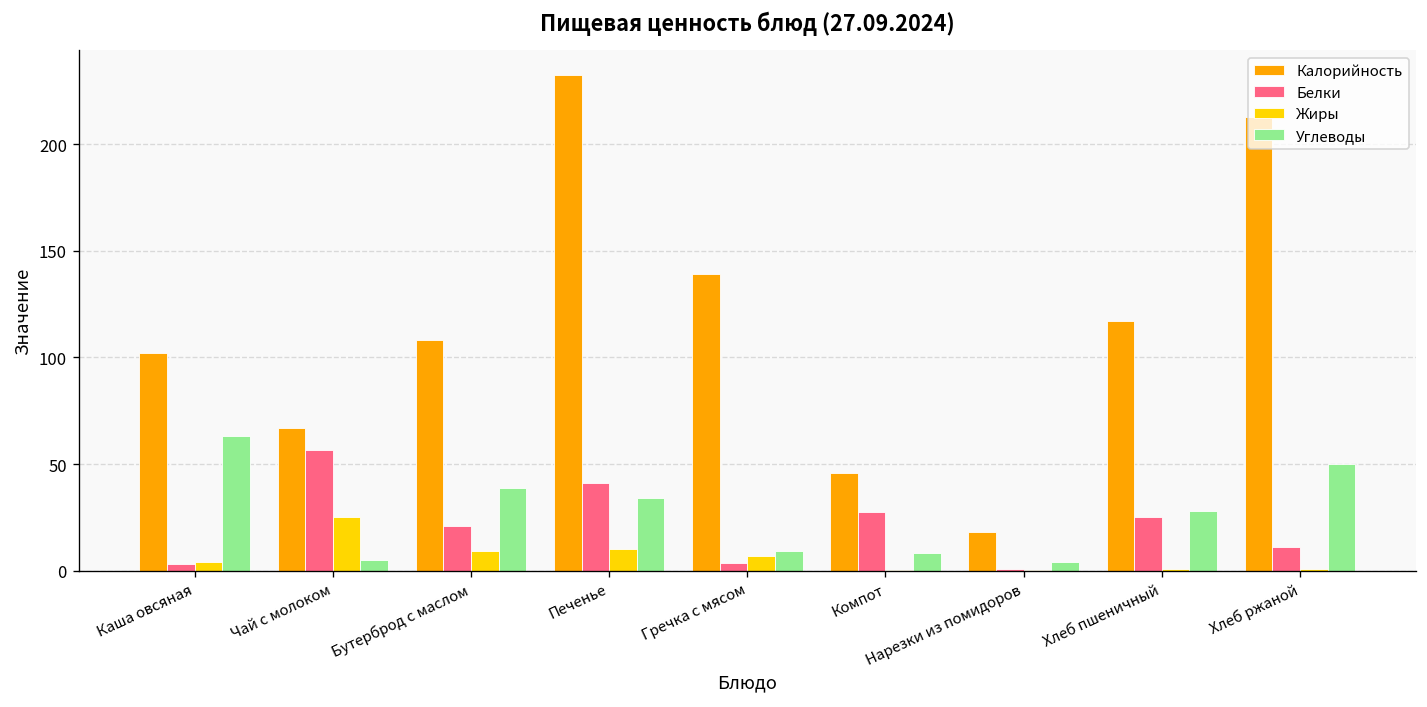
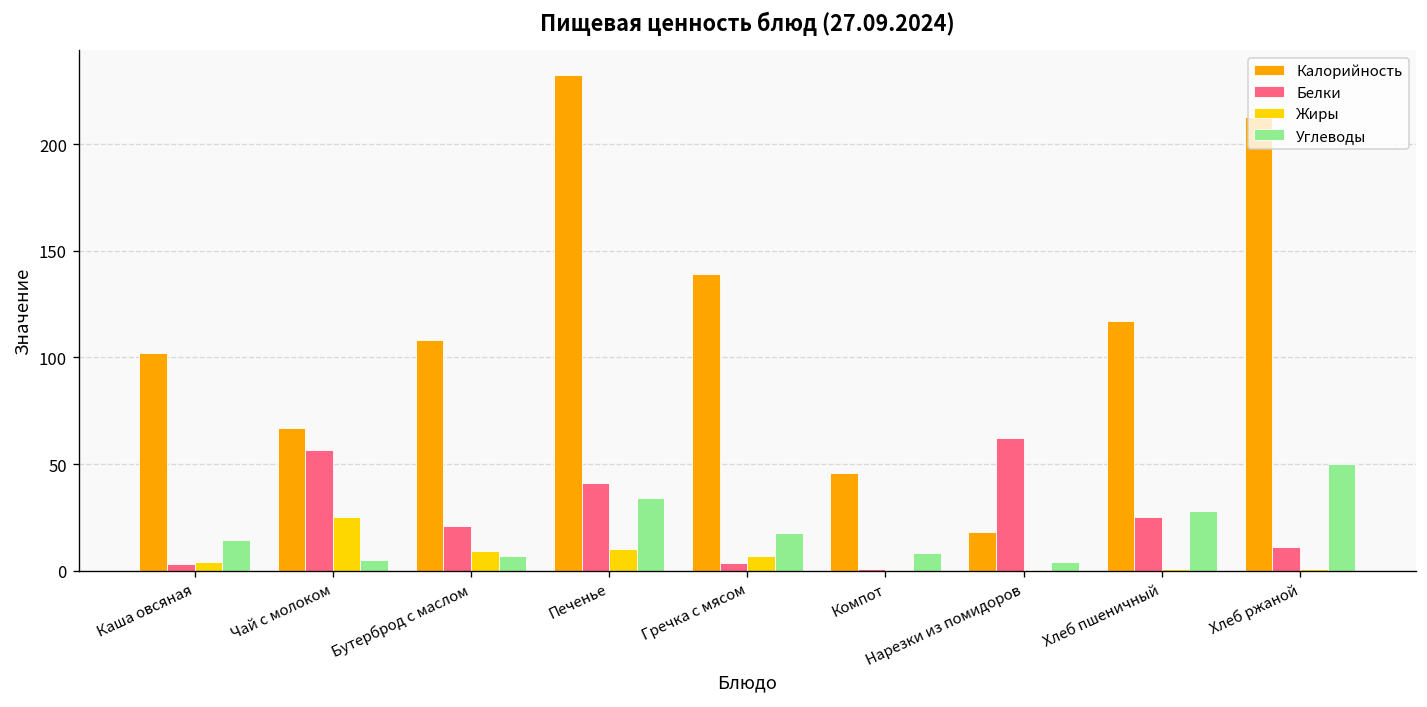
Углеводы, Каша овсяная: 63 -> 14
Углеводы, Бутерброд с маслом: 39 -> 7
Углеводы, Гречка с мясом: 9 -> 18
Белки, Компот: 28 -> 1
Белки, Нарезки из помидоров: 1 -> 62
